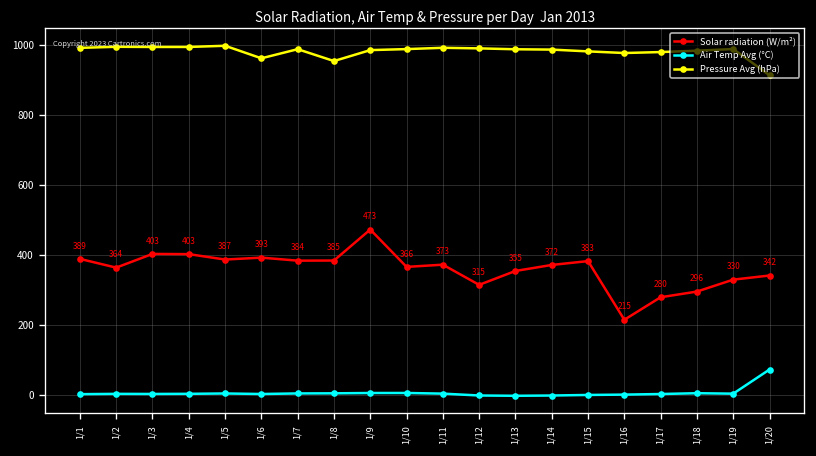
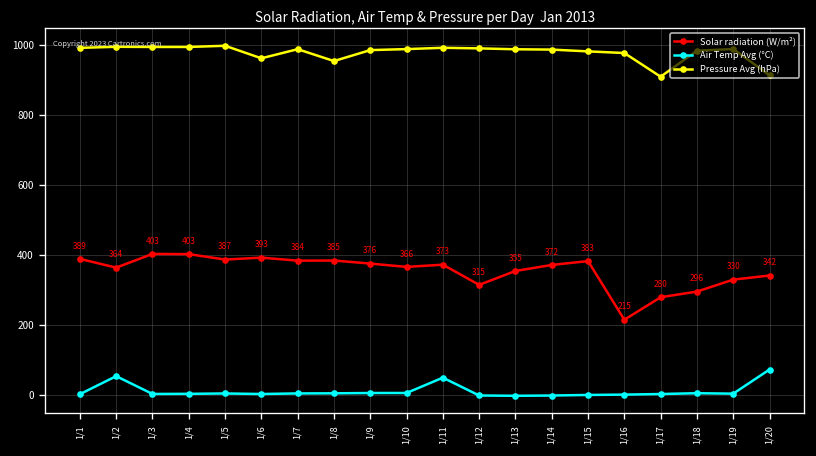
Air Temp Avg (°C), 1/2: 0 -> 50
Solar radiation (W/m²), 1/9: 473 -> 376
Air Temp Avg (°C), 1/11: 0 -> 50
Pressure Avg (hPa), 1/17: 980 -> 910
